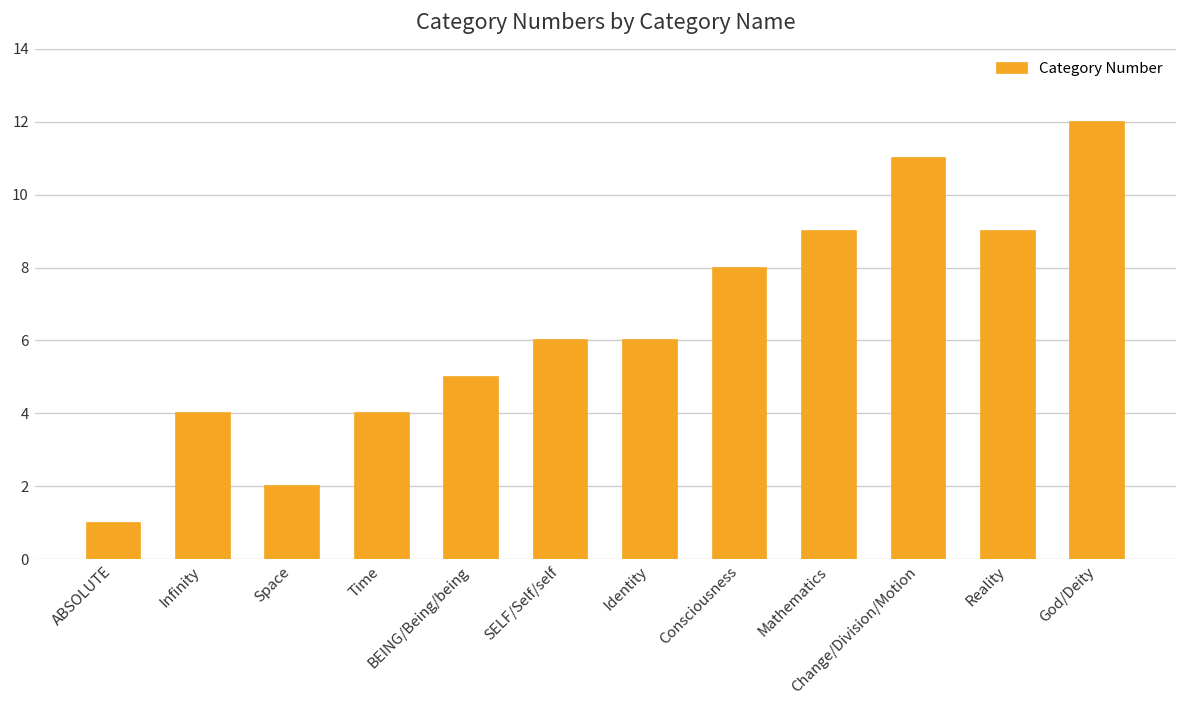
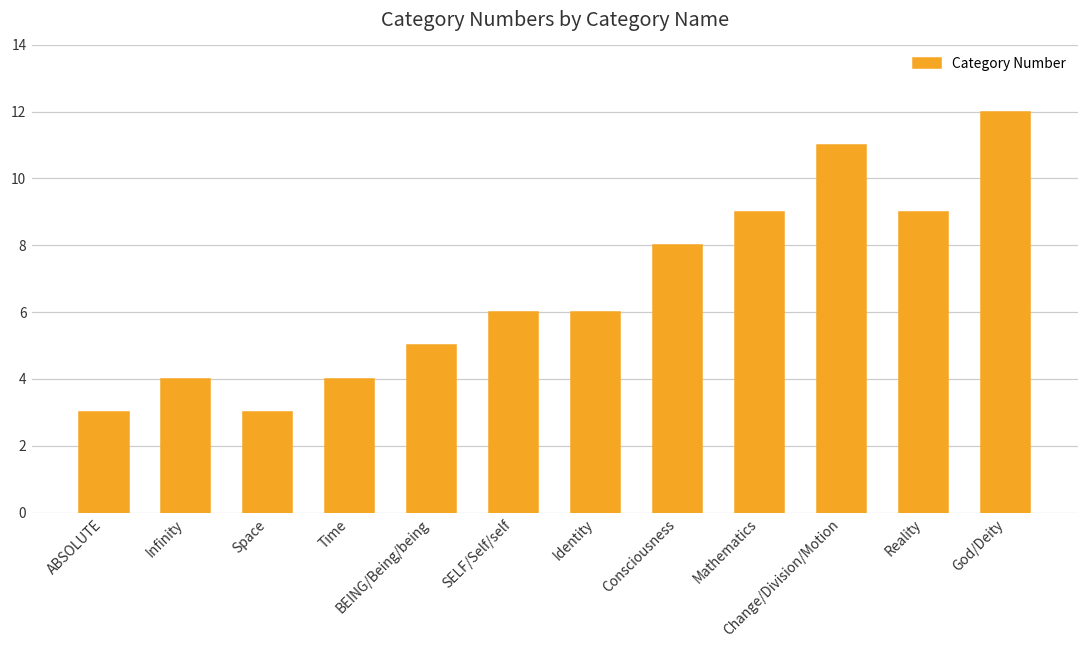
ABSOLUTE: 1 -> 3
Space: 2 -> 3
